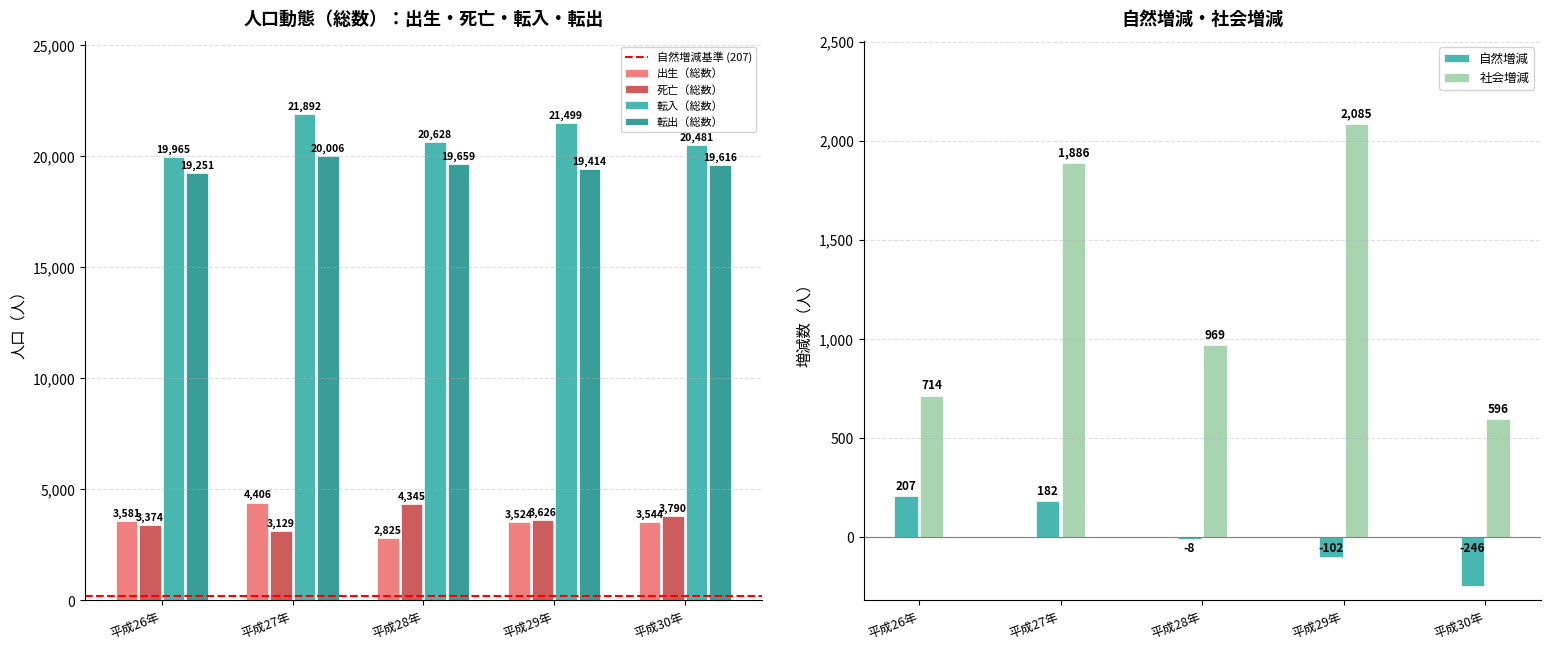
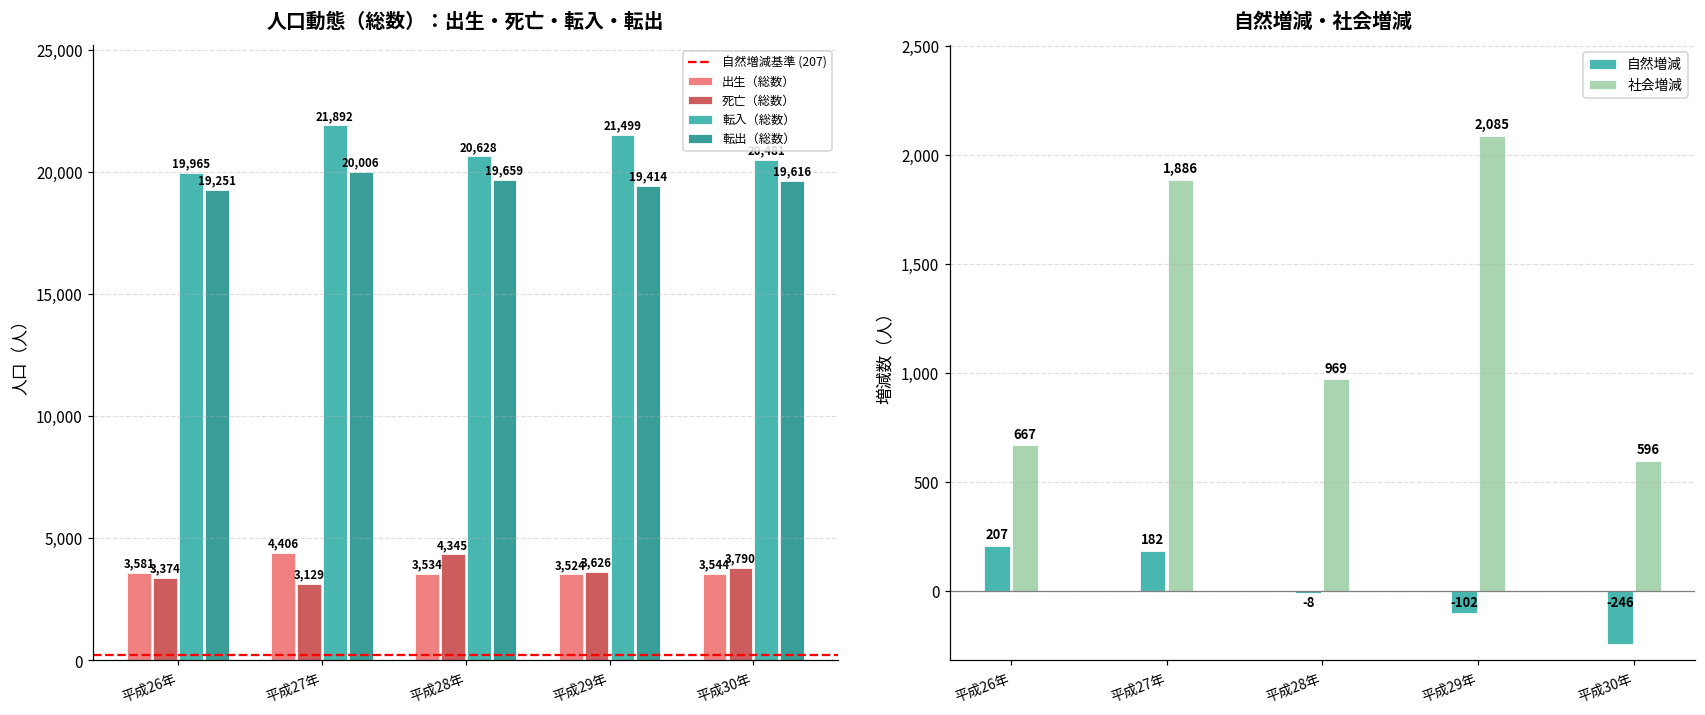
人口動態（総数）：出生・死亡・転入・転出, 出生（総数）, 平成28年: 2,825 -> 3,534
自然増減・社会増減, 社会増減, 平成26年: 714 -> 667
